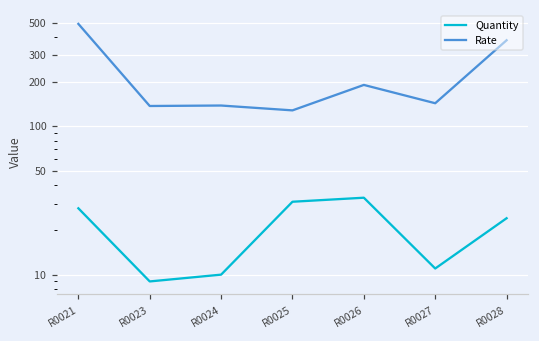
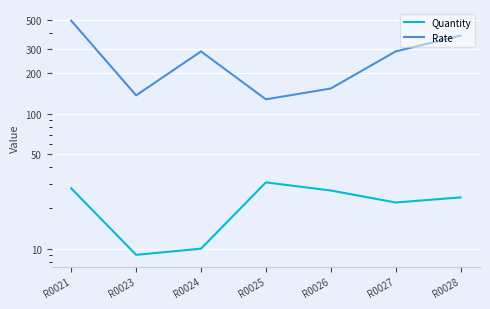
Rate, R0024: 140 -> 290
Quantity, R0026: 33 -> 27
Rate, R0026: 190 -> 150
Quantity, R0027: 11 -> 22
Rate, R0027: 140 -> 290
